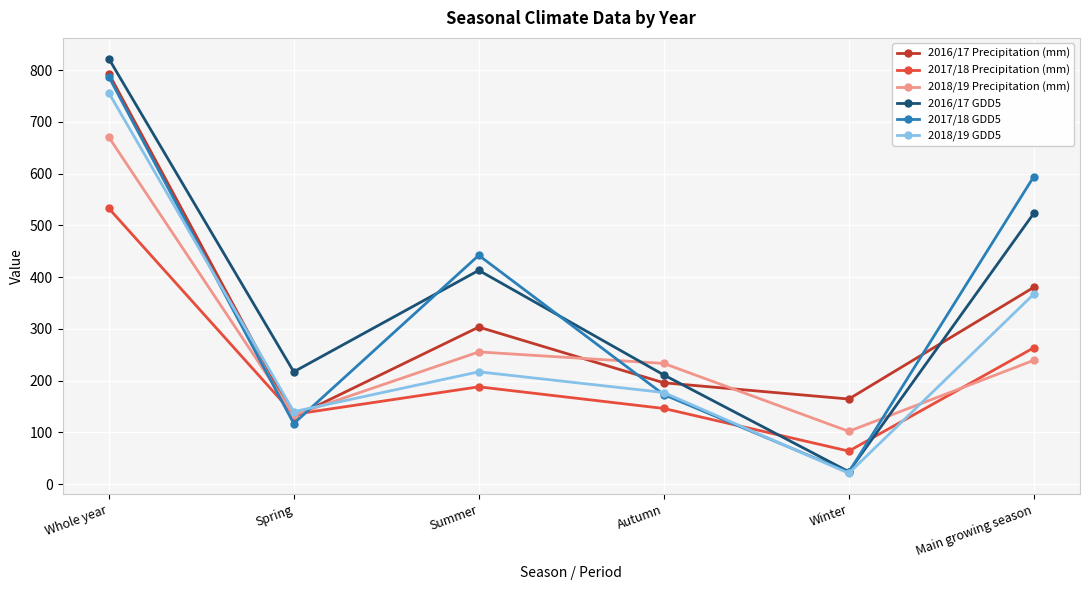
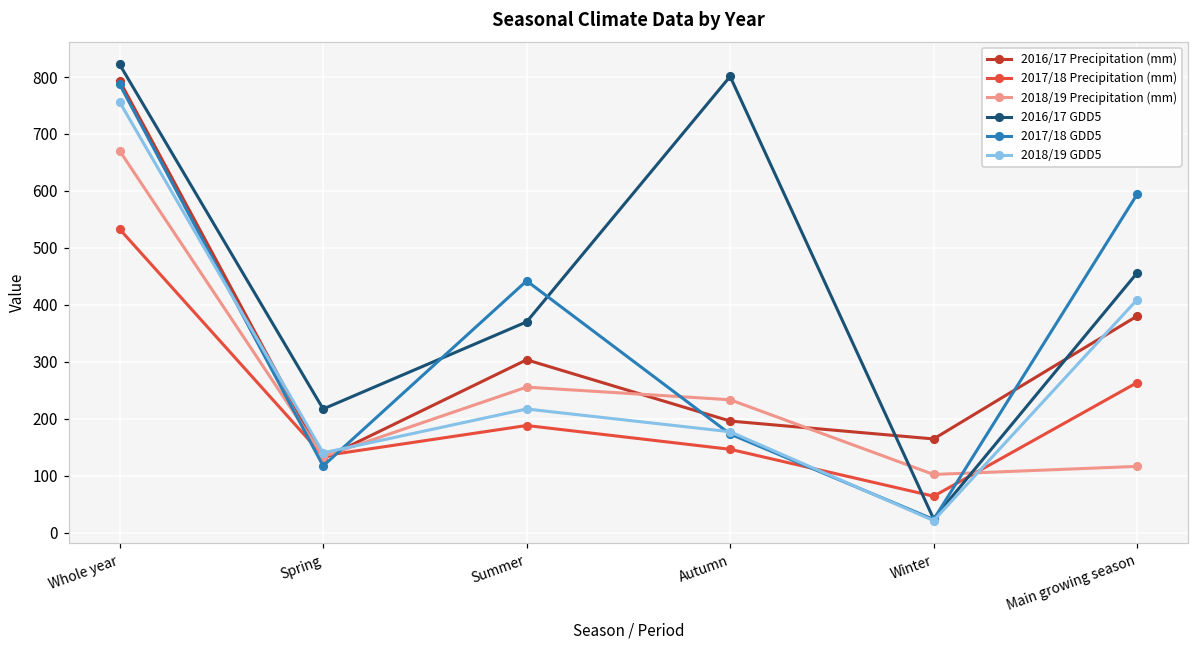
2016/17 GDD5, Summer: 410 -> 370
2016/17 GDD5, Autumn: 210 -> 800
2018/19 Precipitation (mm), Main growing season: 240 -> 120
2016/17 GDD5, Main growing season: 520 -> 460
2018/19 GDD5, Main growing season: 370 -> 410
